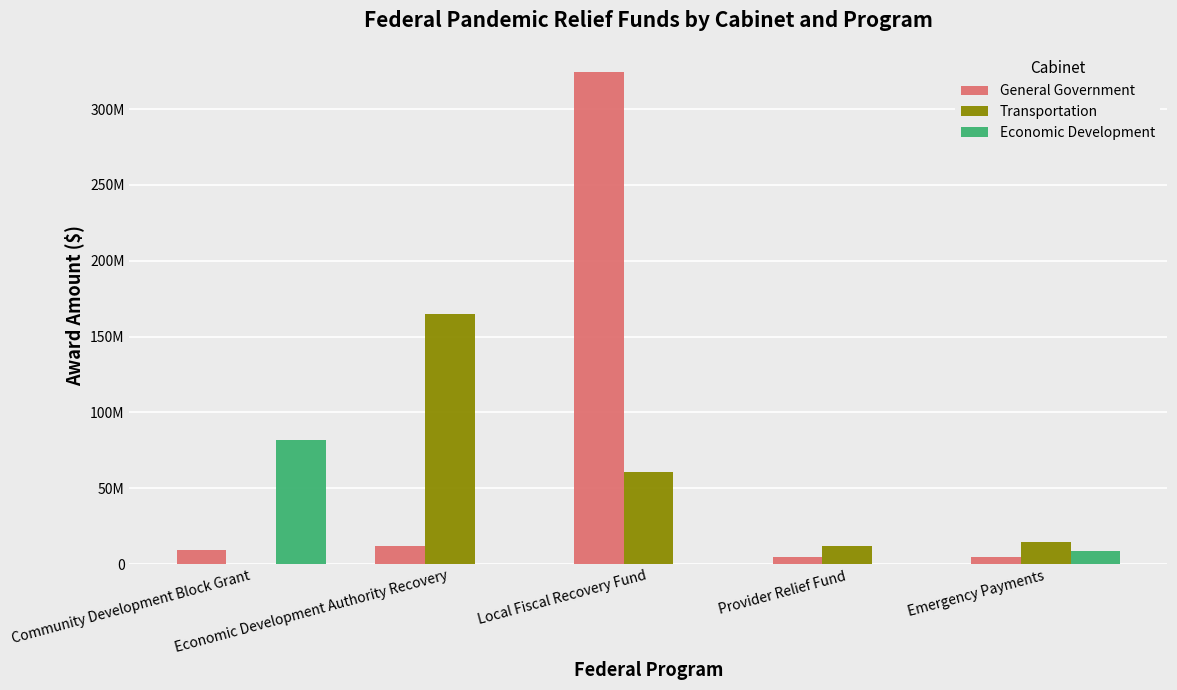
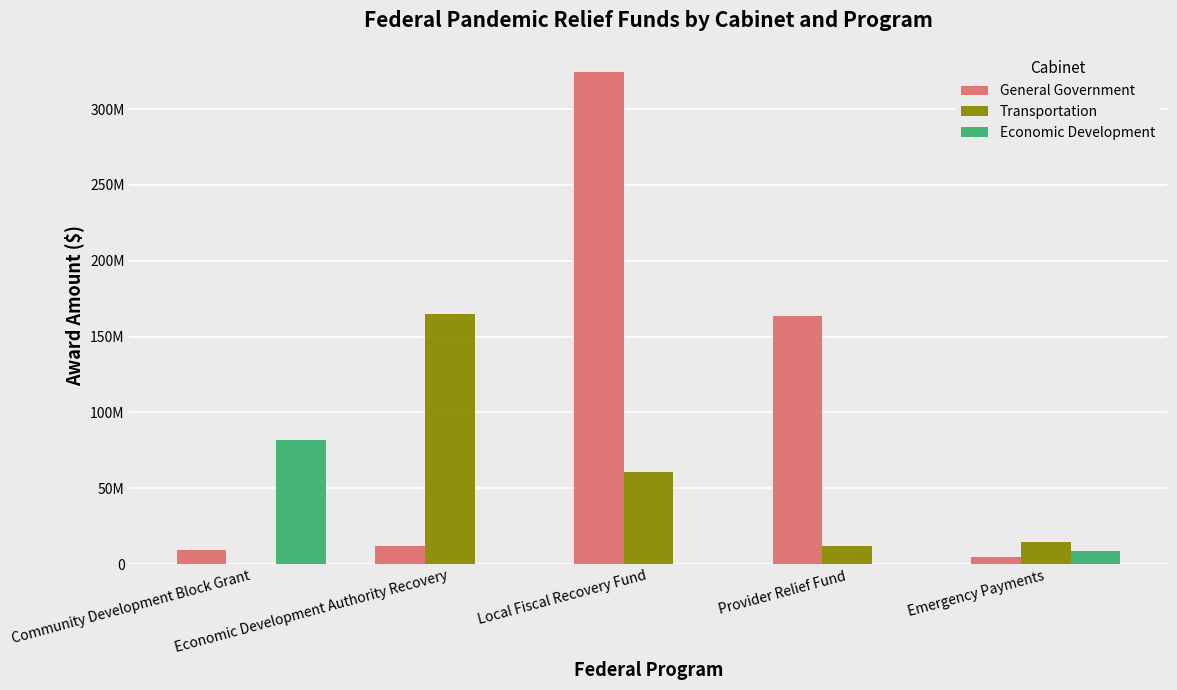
General Government, Provider Relief Fund: 5000000 -> 163000000
